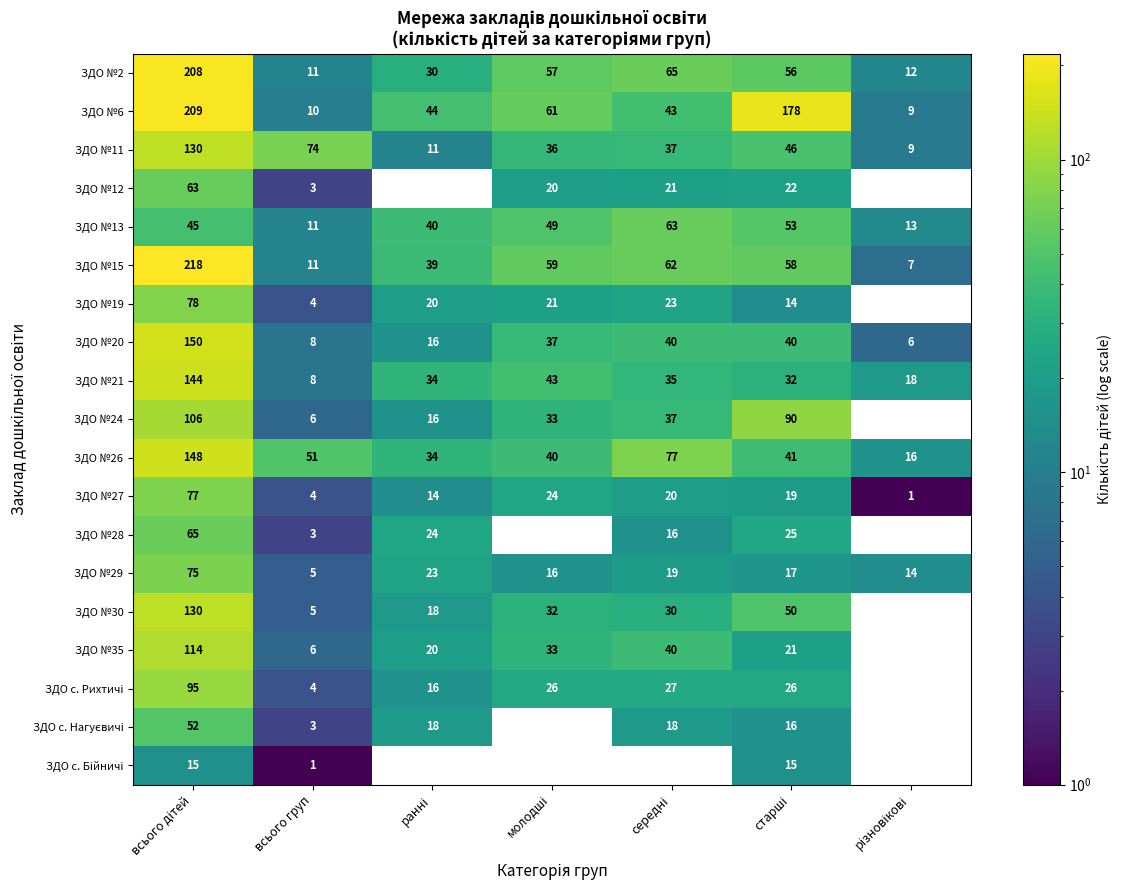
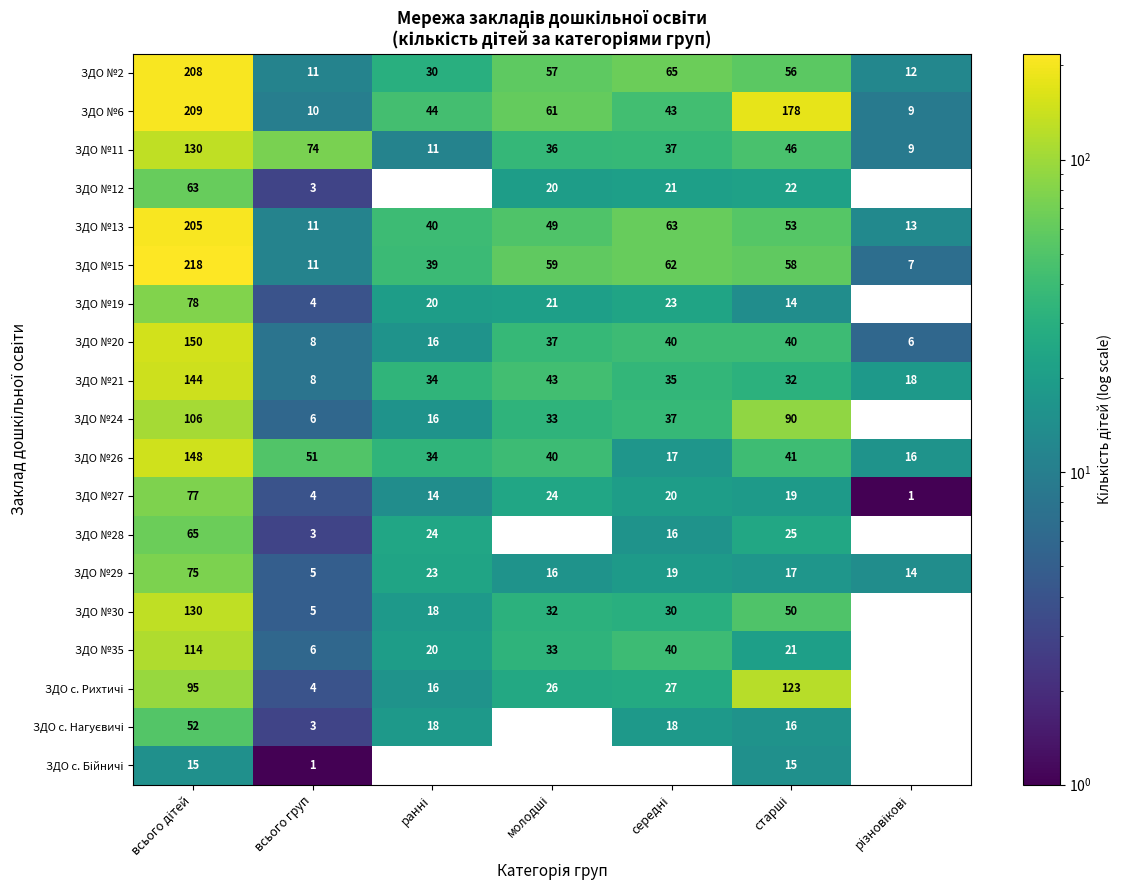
ЗДО №13, всього дітей: 45 -> 205
ЗДО №26, середні: 77 -> 17
ЗДО с. Рихтичі, старші: 26 -> 123
